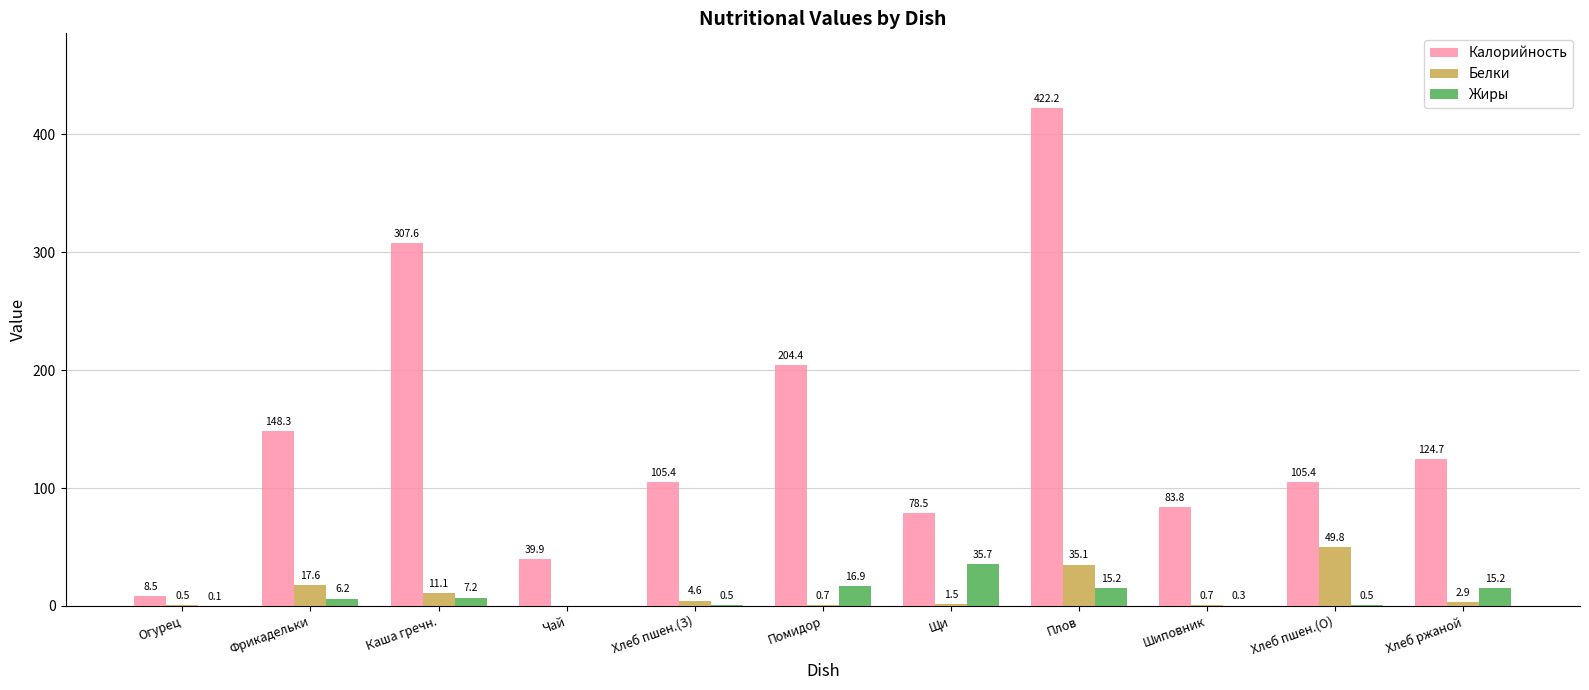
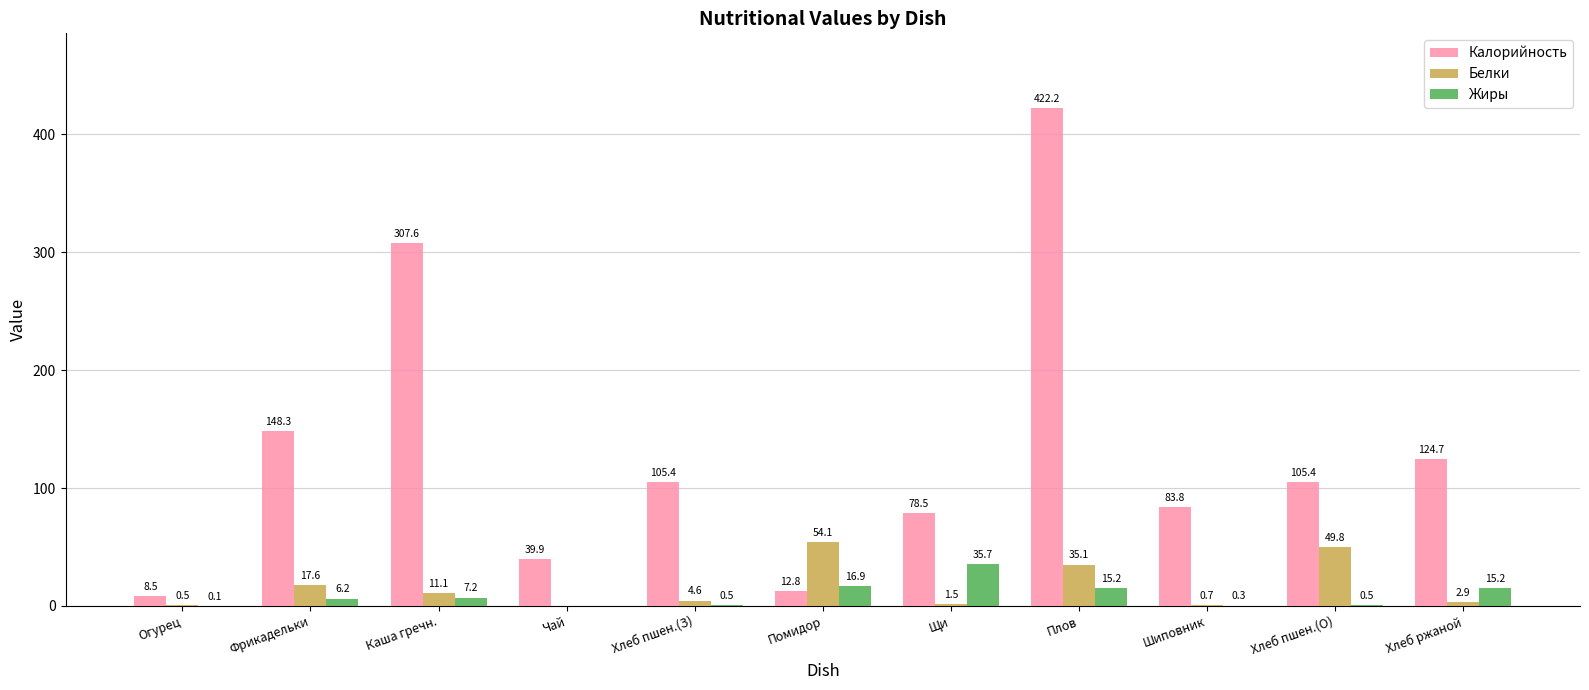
Калорийность, Помидор: 204.4 -> 12.8
Белки, Помидор: 0.7 -> 54.1
